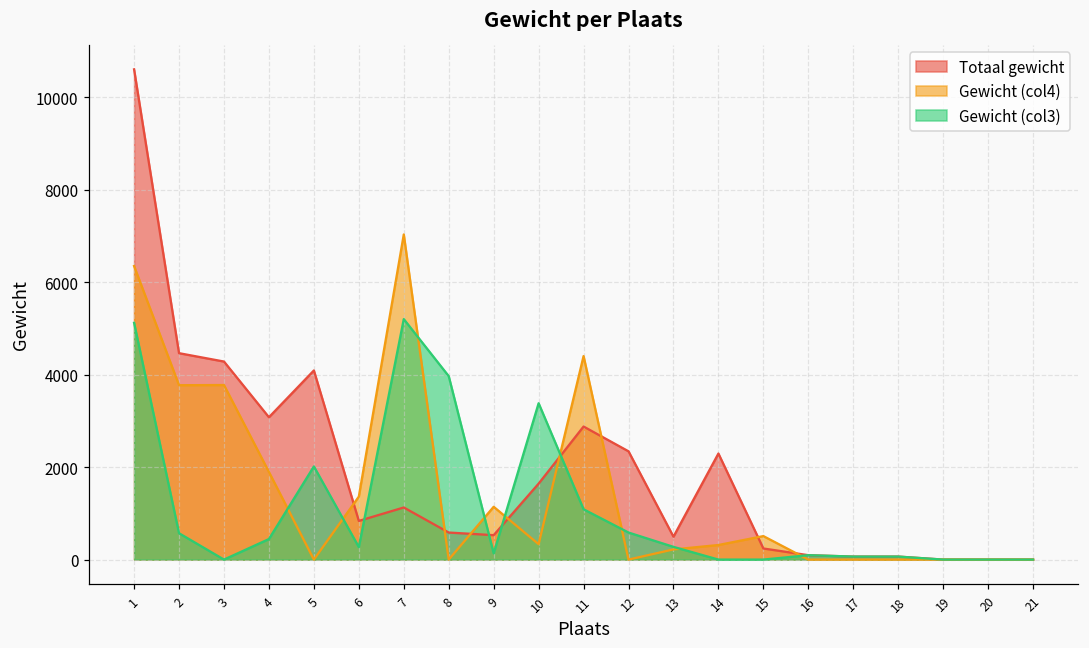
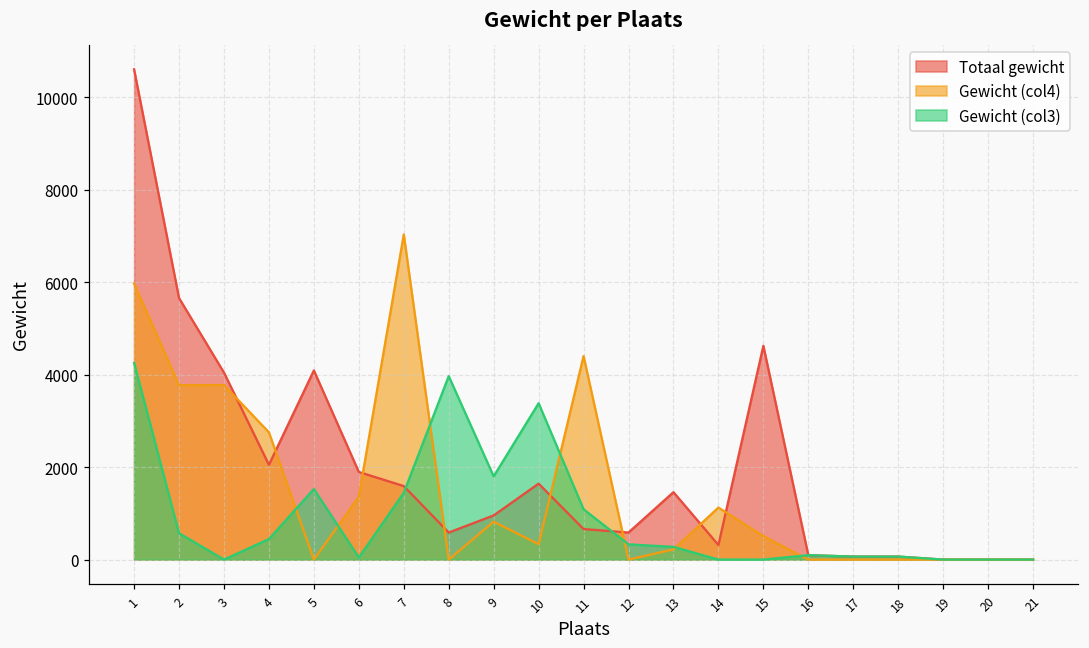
Gewicht (col4), 1: 6400 -> 6000
Gewicht (col3), 1: 5100 -> 4300
Totaal gewicht, 2: 4500 -> 5700
Totaal gewicht, 3: 4300 -> 4000
Totaal gewicht, 4: 3100 -> 2100
Gewicht (col4), 4: 1900 -> 2800
Gewicht (col3), 5: 2000 -> 1500
Totaal gewicht, 6: 800 -> 1900
Gewicht (col3), 6: 300 -> 0
Totaal gewicht, 7: 1100 -> 1600
Gewicht (col3), 7: 5200 -> 1400
Totaal gewicht, 9: 500 -> 1000
Gewicht (col4), 9: 1100 -> 800
Gewicht (col3), 9: 100 -> 1800
Totaal gewicht, 11: 2900 -> 700
Totaal gewicht, 12: 2300 -> 600
Gewicht (col3), 12: 600 -> 300
Totaal gewicht, 13: 500 -> 1500
Totaal gewicht, 14: 2300 -> 300
Gewicht (col4), 14: 300 -> 1100
Totaal gewicht, 15: 200 -> 4600
